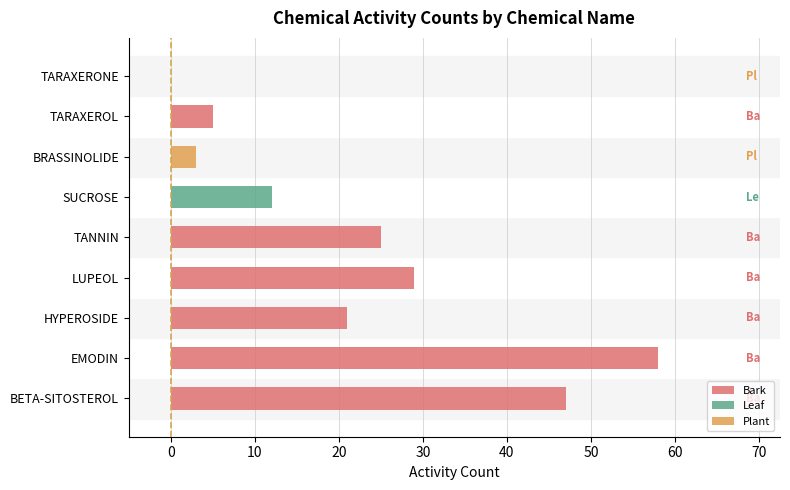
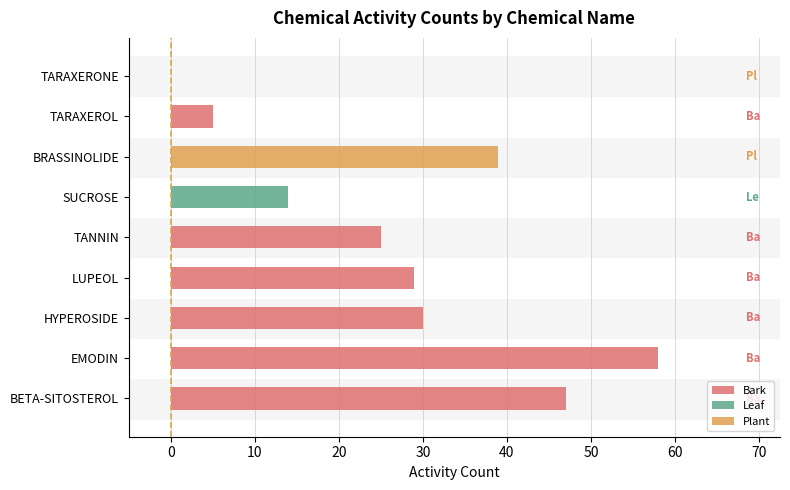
BRASSINOLIDE: 3 -> 39
SUCROSE: 12 -> 14
HYPEROSIDE: 21 -> 30
